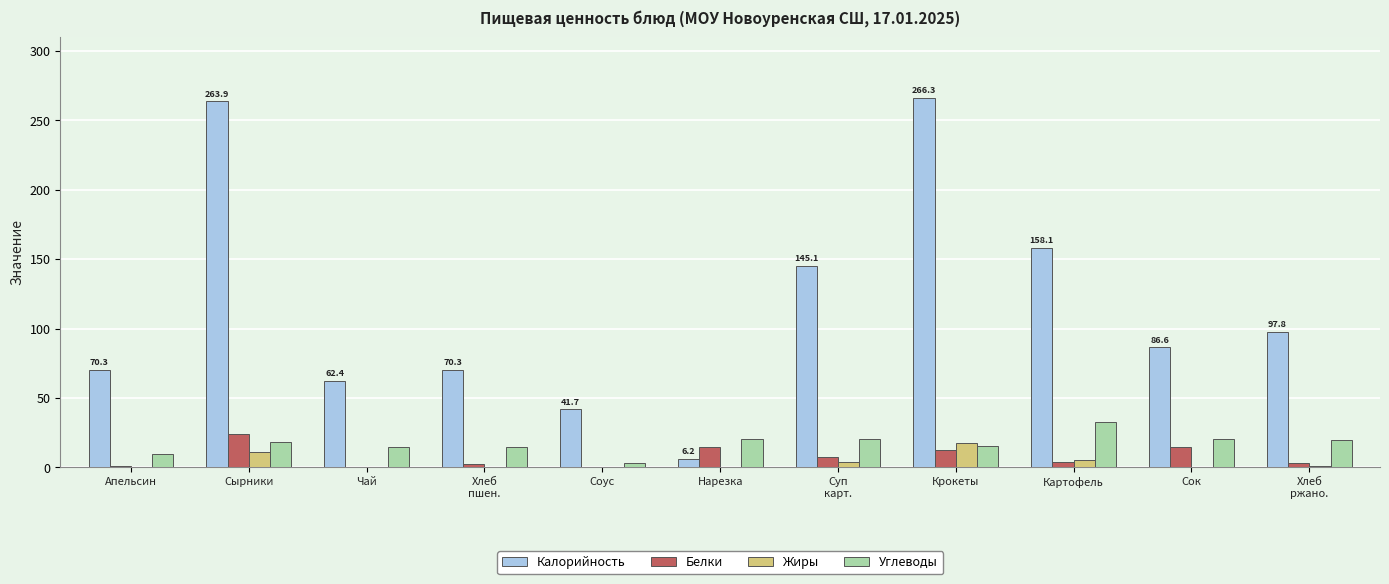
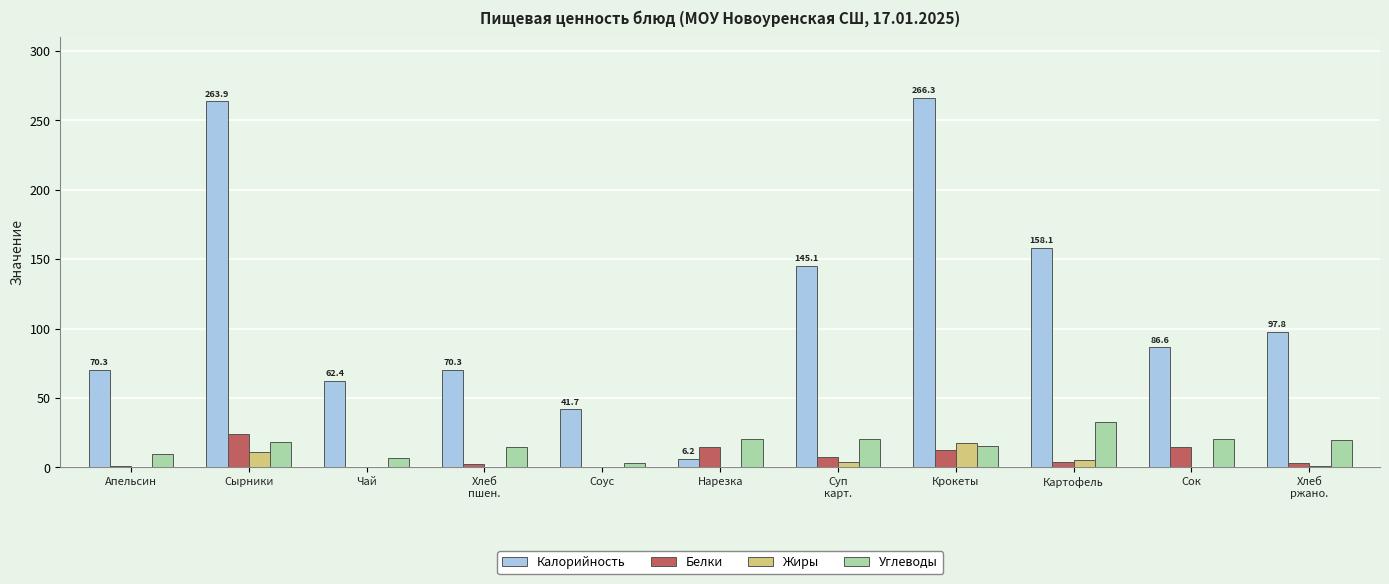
Углеводы, Чай: 15 -> 7
